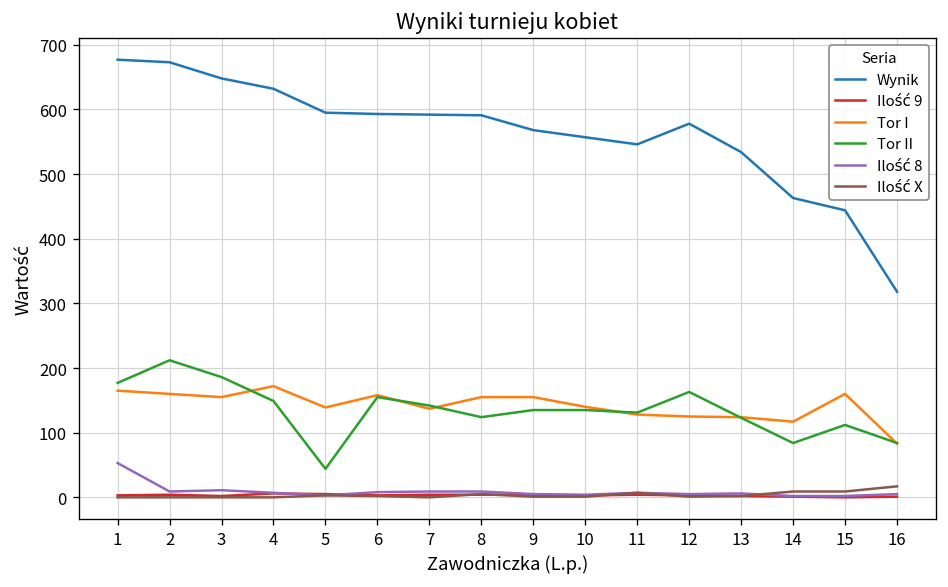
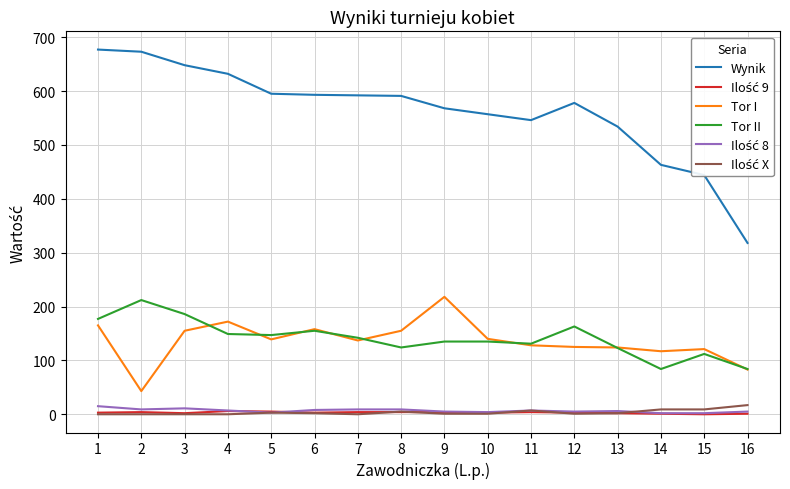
Ilość 8, 1: 50 -> 20
Tor I, 2: 160 -> 40
Tor II, 5: 40 -> 150
Tor I, 9: 160 -> 220
Tor I, 15: 160 -> 120
